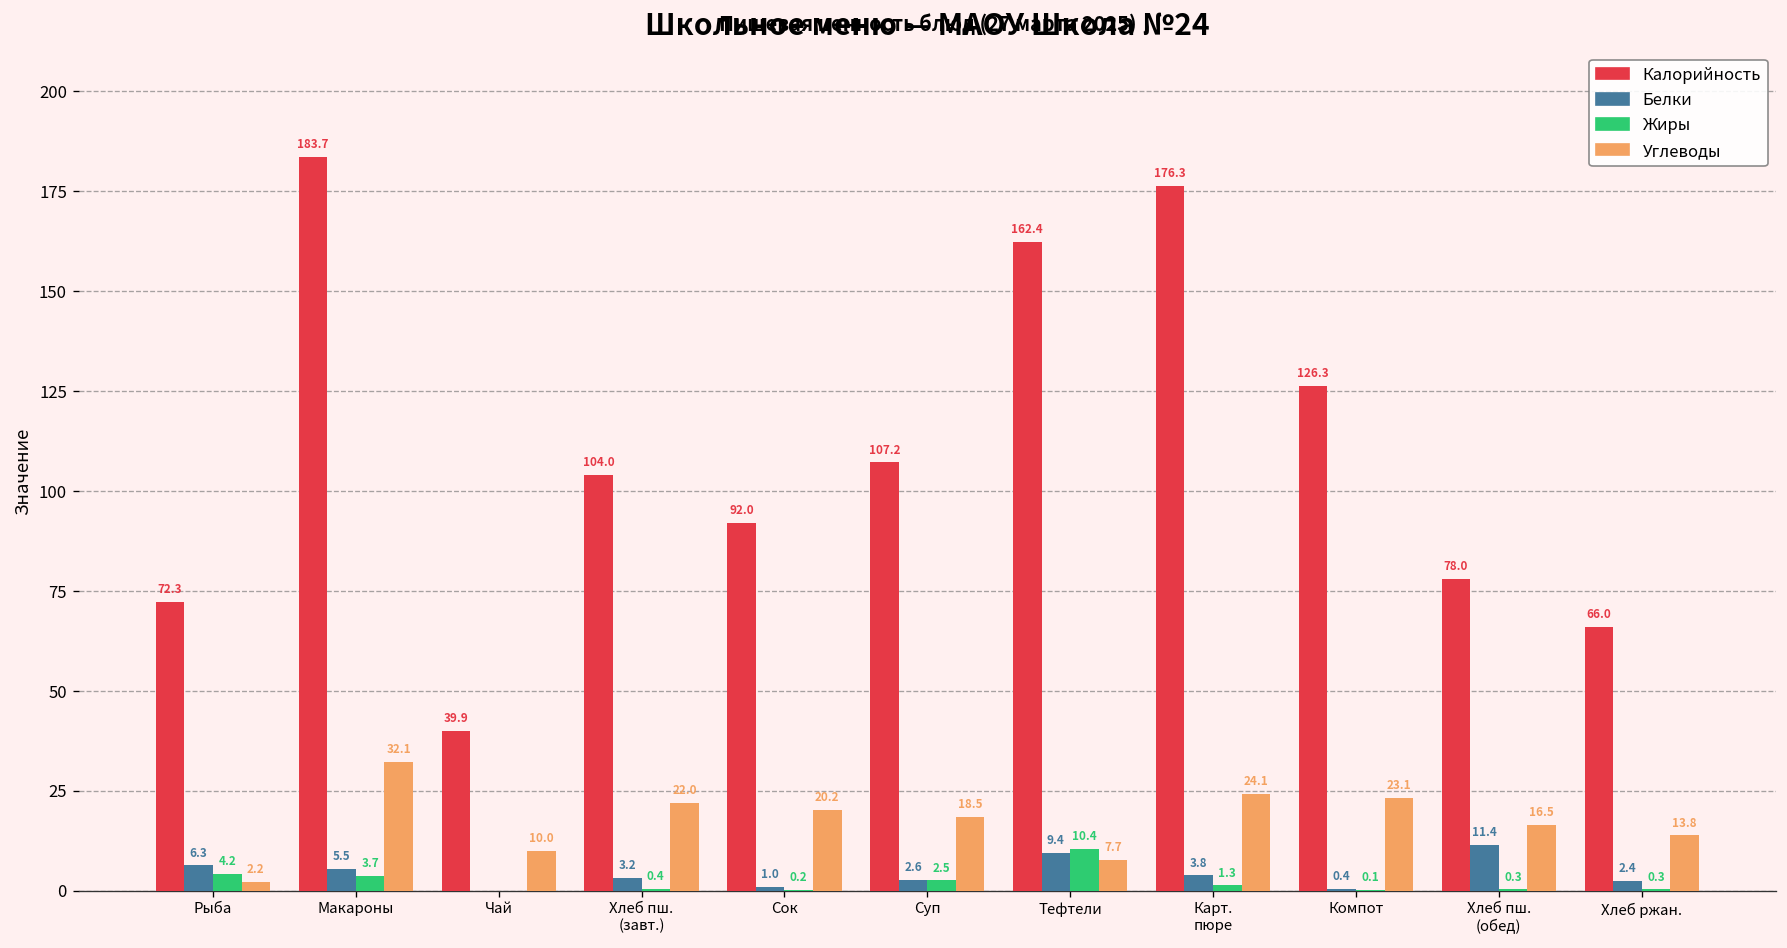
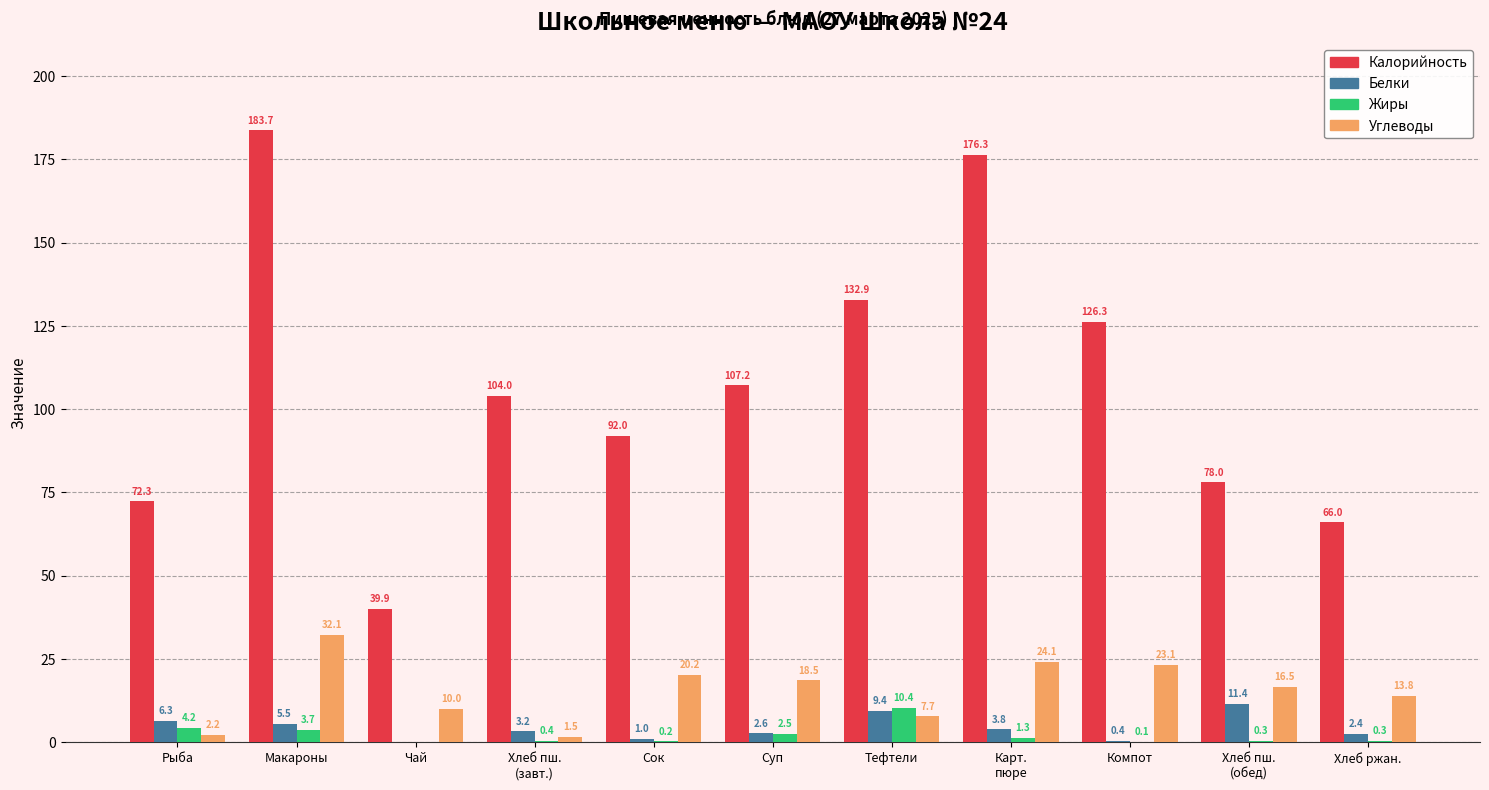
Углеводы, Хлеб пш. (завт.): 22.0 -> 1.5
Калорийность, Тефтели: 162.4 -> 132.9
